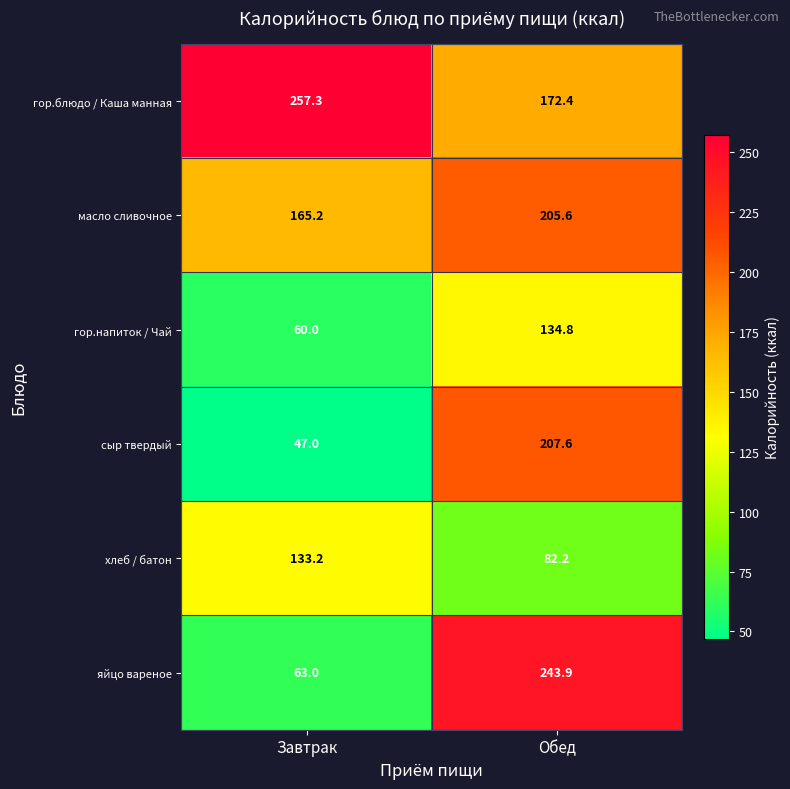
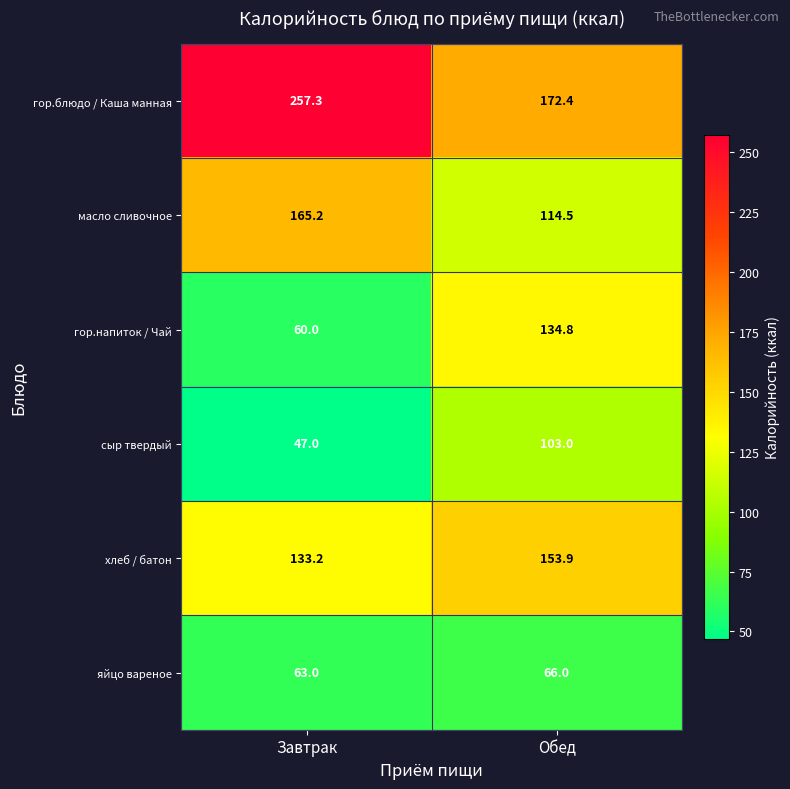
масло сливочное, Обед: 205.6 -> 114.5
сыр твердый, Обед: 207.6 -> 103.0
хлеб / батон, Обед: 82.2 -> 153.9
яйцо вареное, Обед: 243.9 -> 66.0
